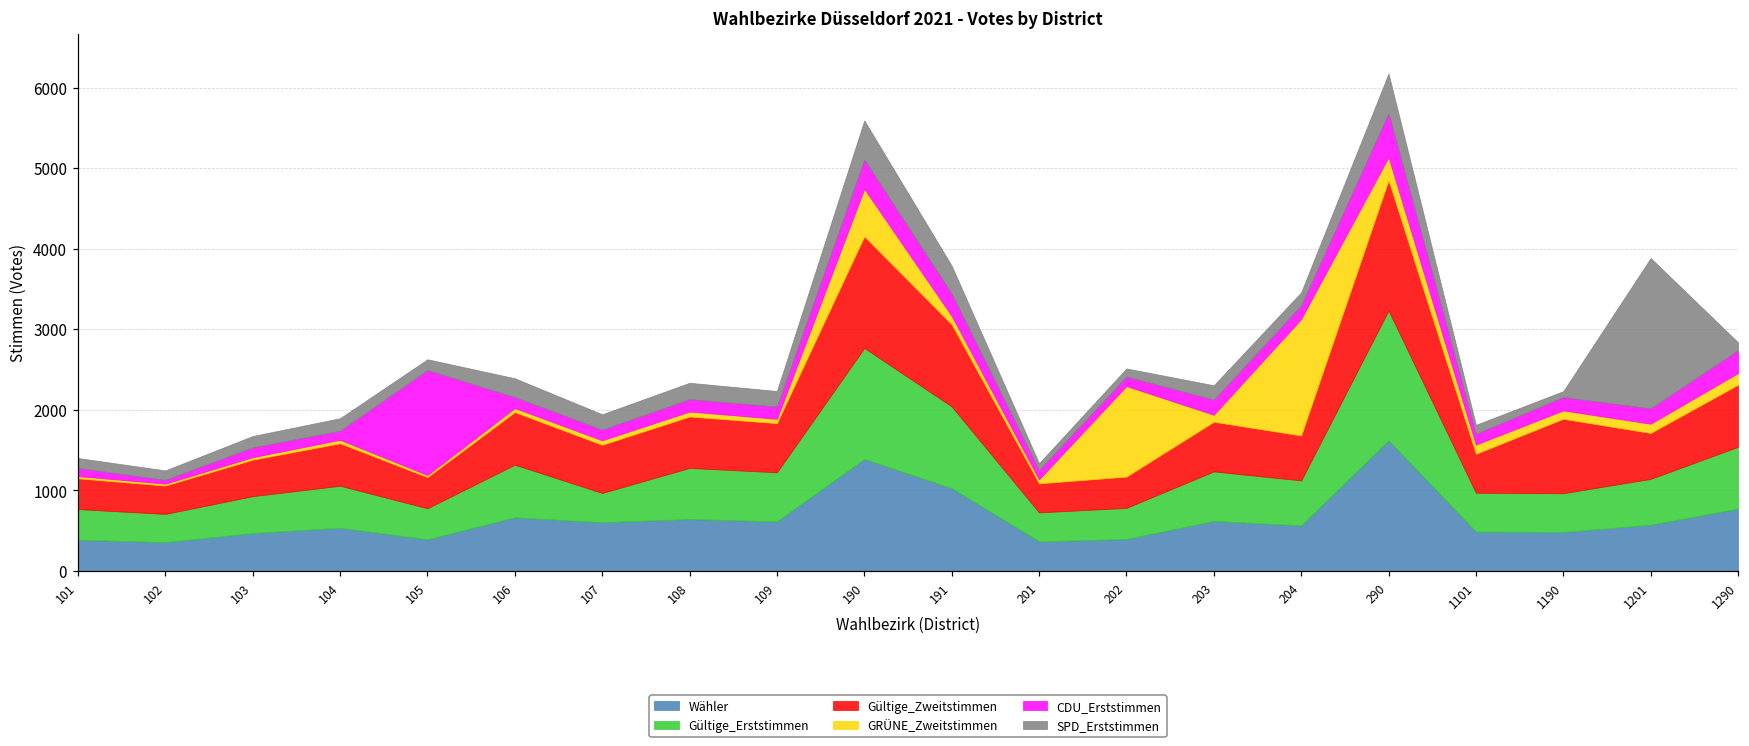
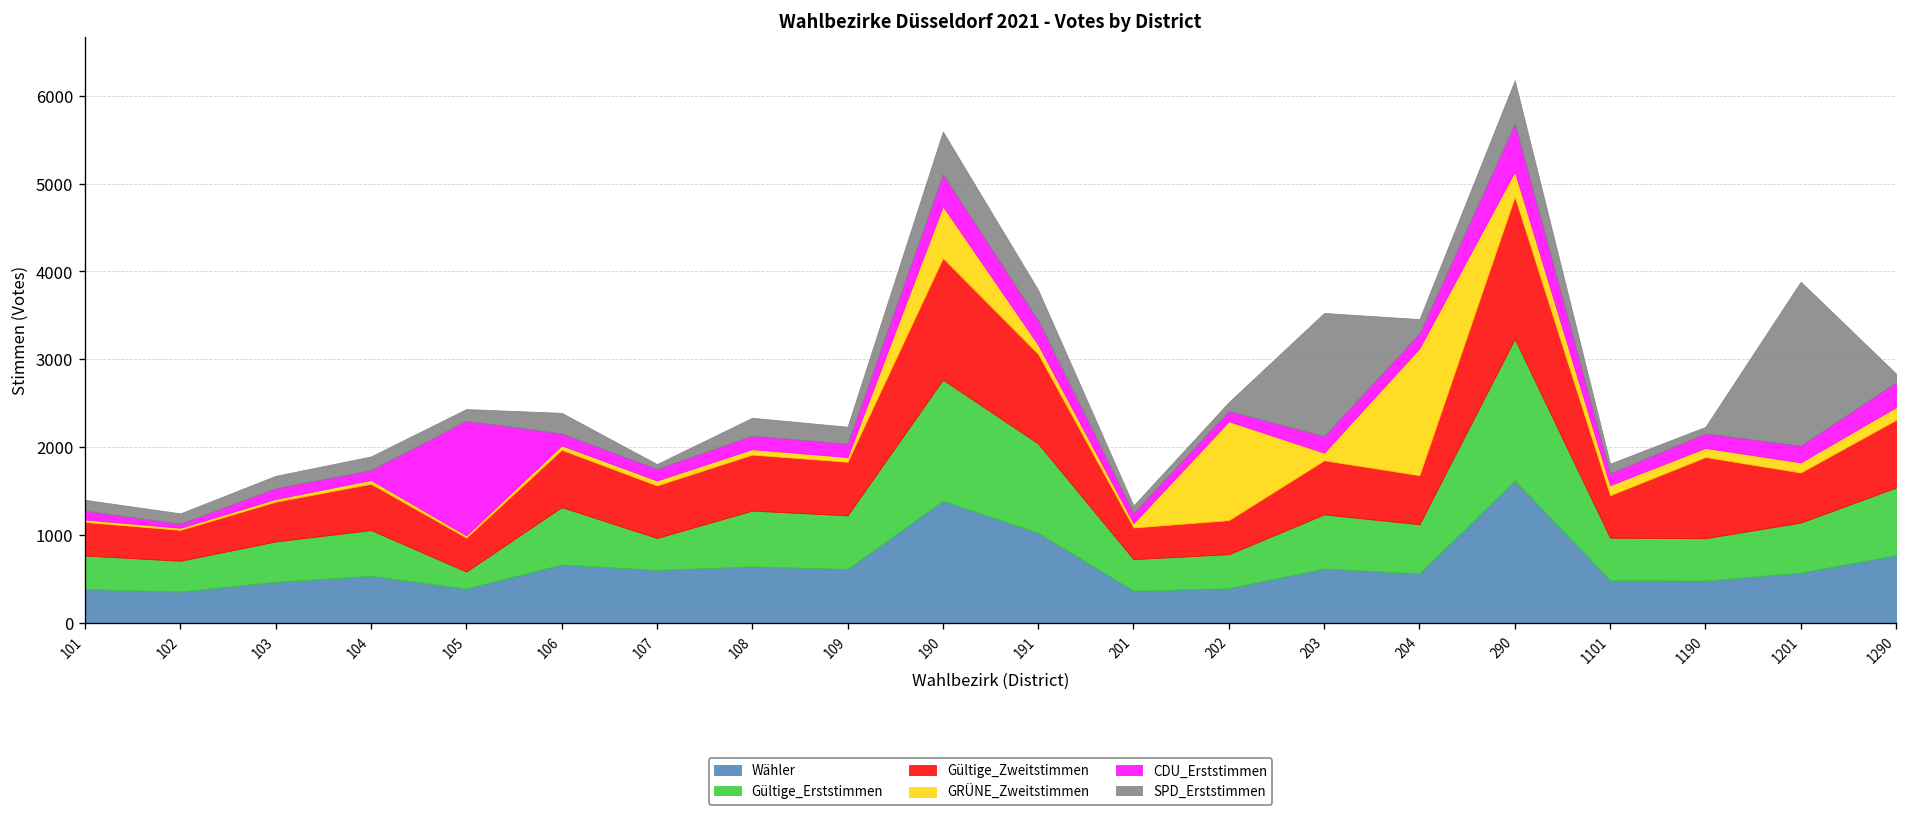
Gültige_Erststimmen, 105: 400 -> 200
SPD_Erststimmen, 107: 200 -> 100
SPD_Erststimmen, 203: 200 -> 1400
